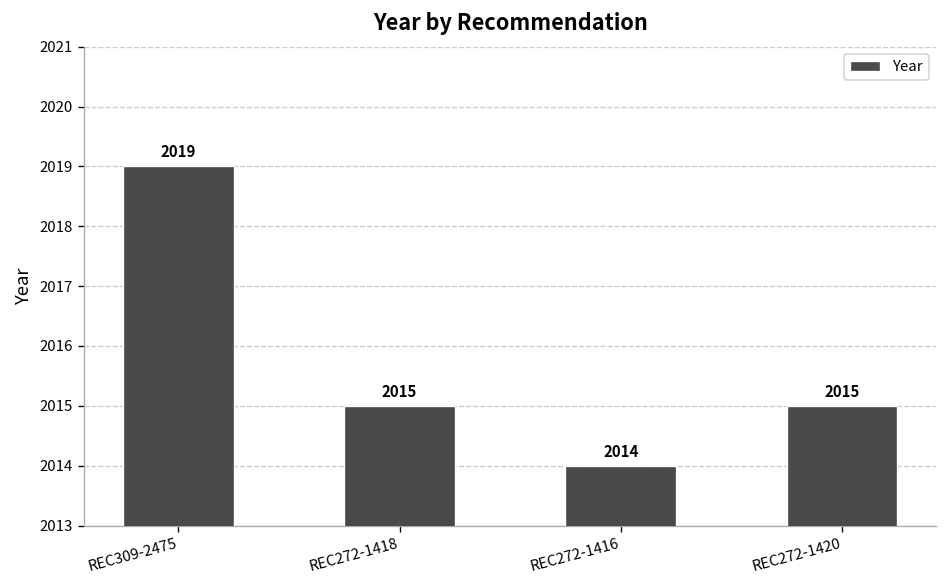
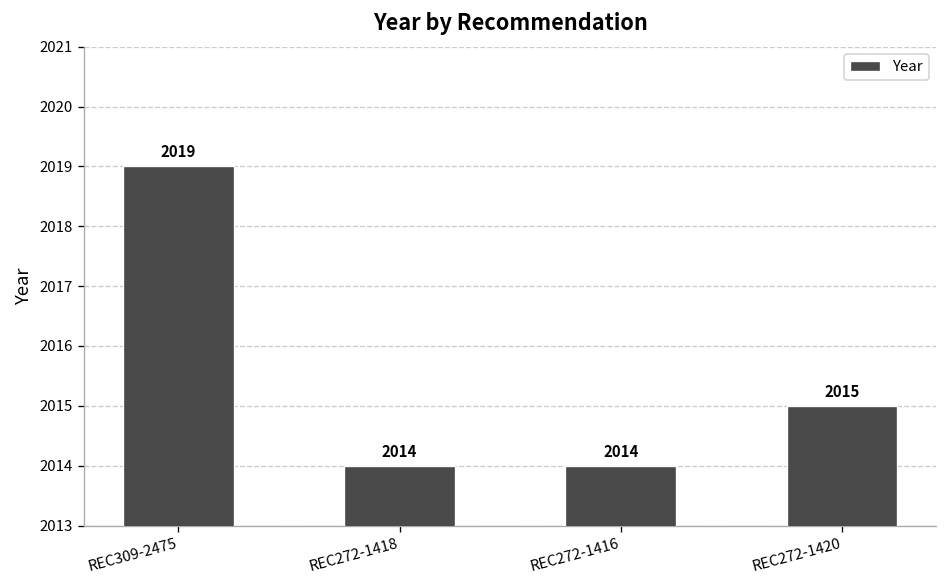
REC272-1418: 2015 -> 2014
